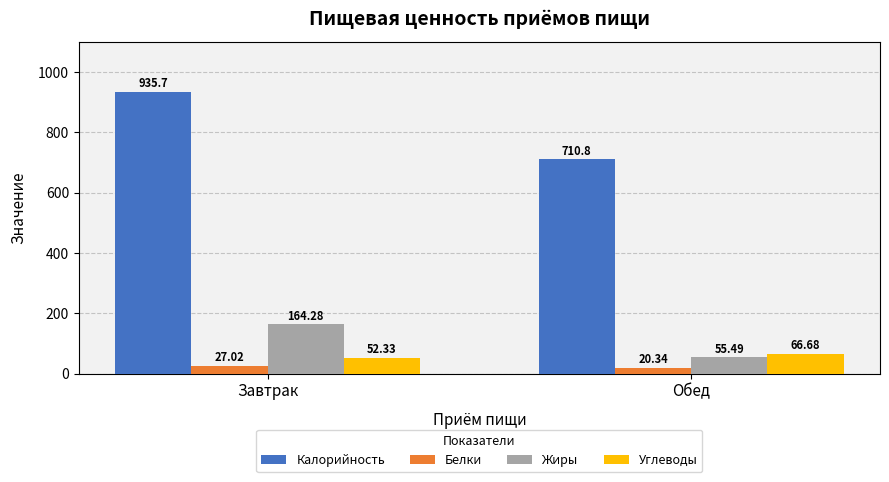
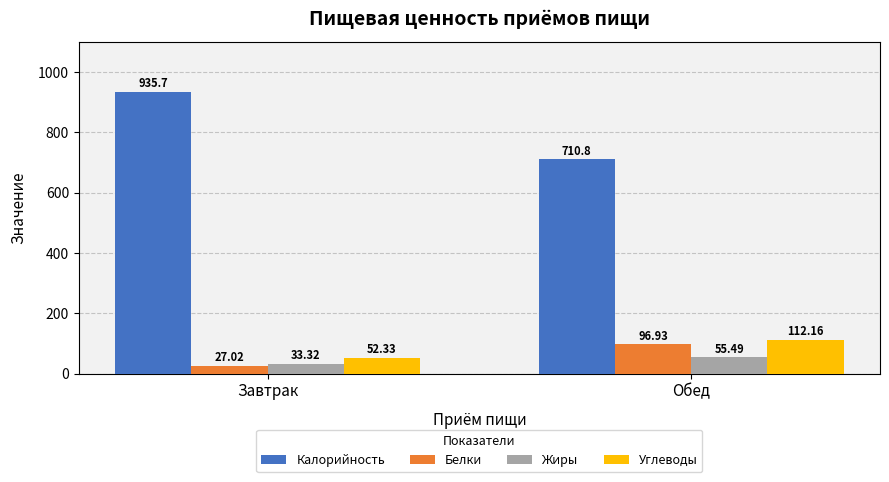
Жиры, Завтрак: 164.28 -> 33.32
Белки, Обед: 20.34 -> 96.93
Углеводы, Обед: 66.68 -> 112.16
